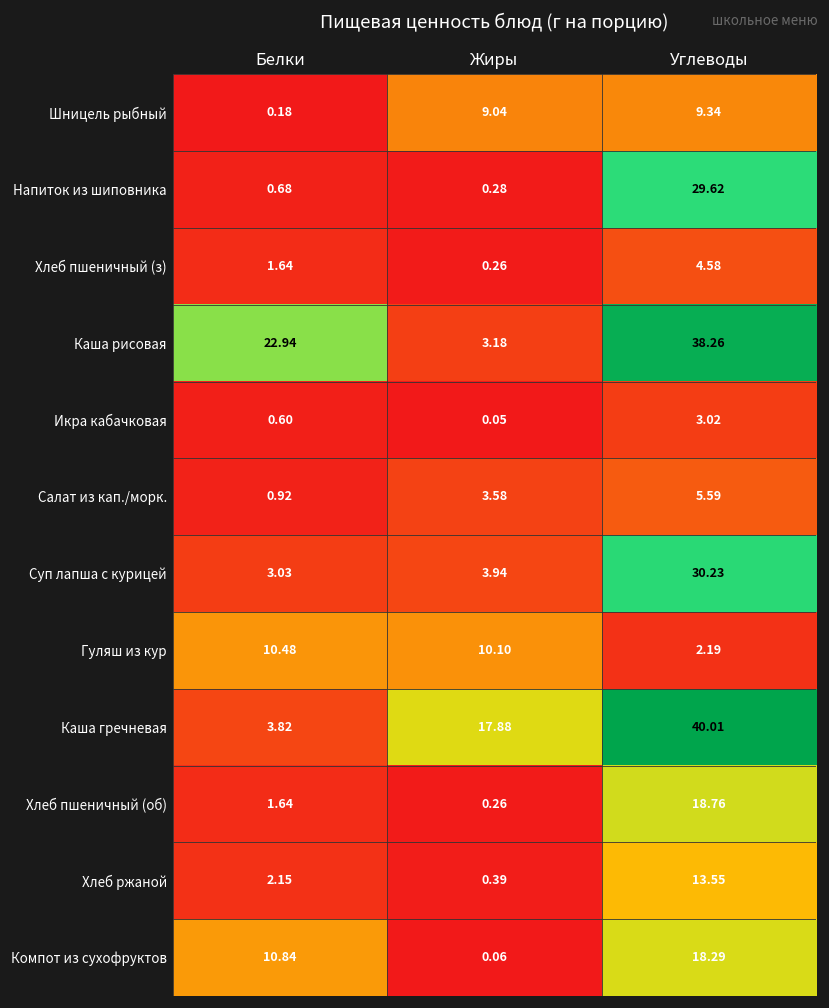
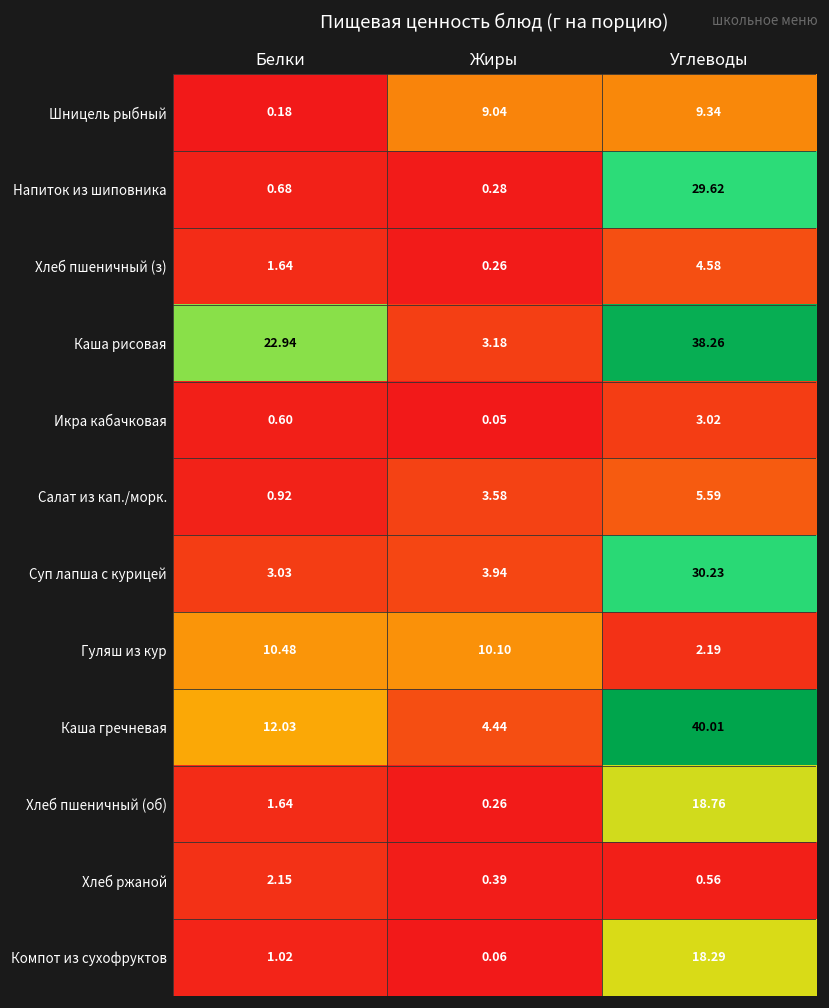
Каша гречневая, Белки: 3.82 -> 12.03
Каша гречневая, Жиры: 17.88 -> 4.44
Хлеб ржаной, Углеводы: 13.55 -> 0.56
Компот из сухофруктов, Белки: 10.84 -> 1.02
